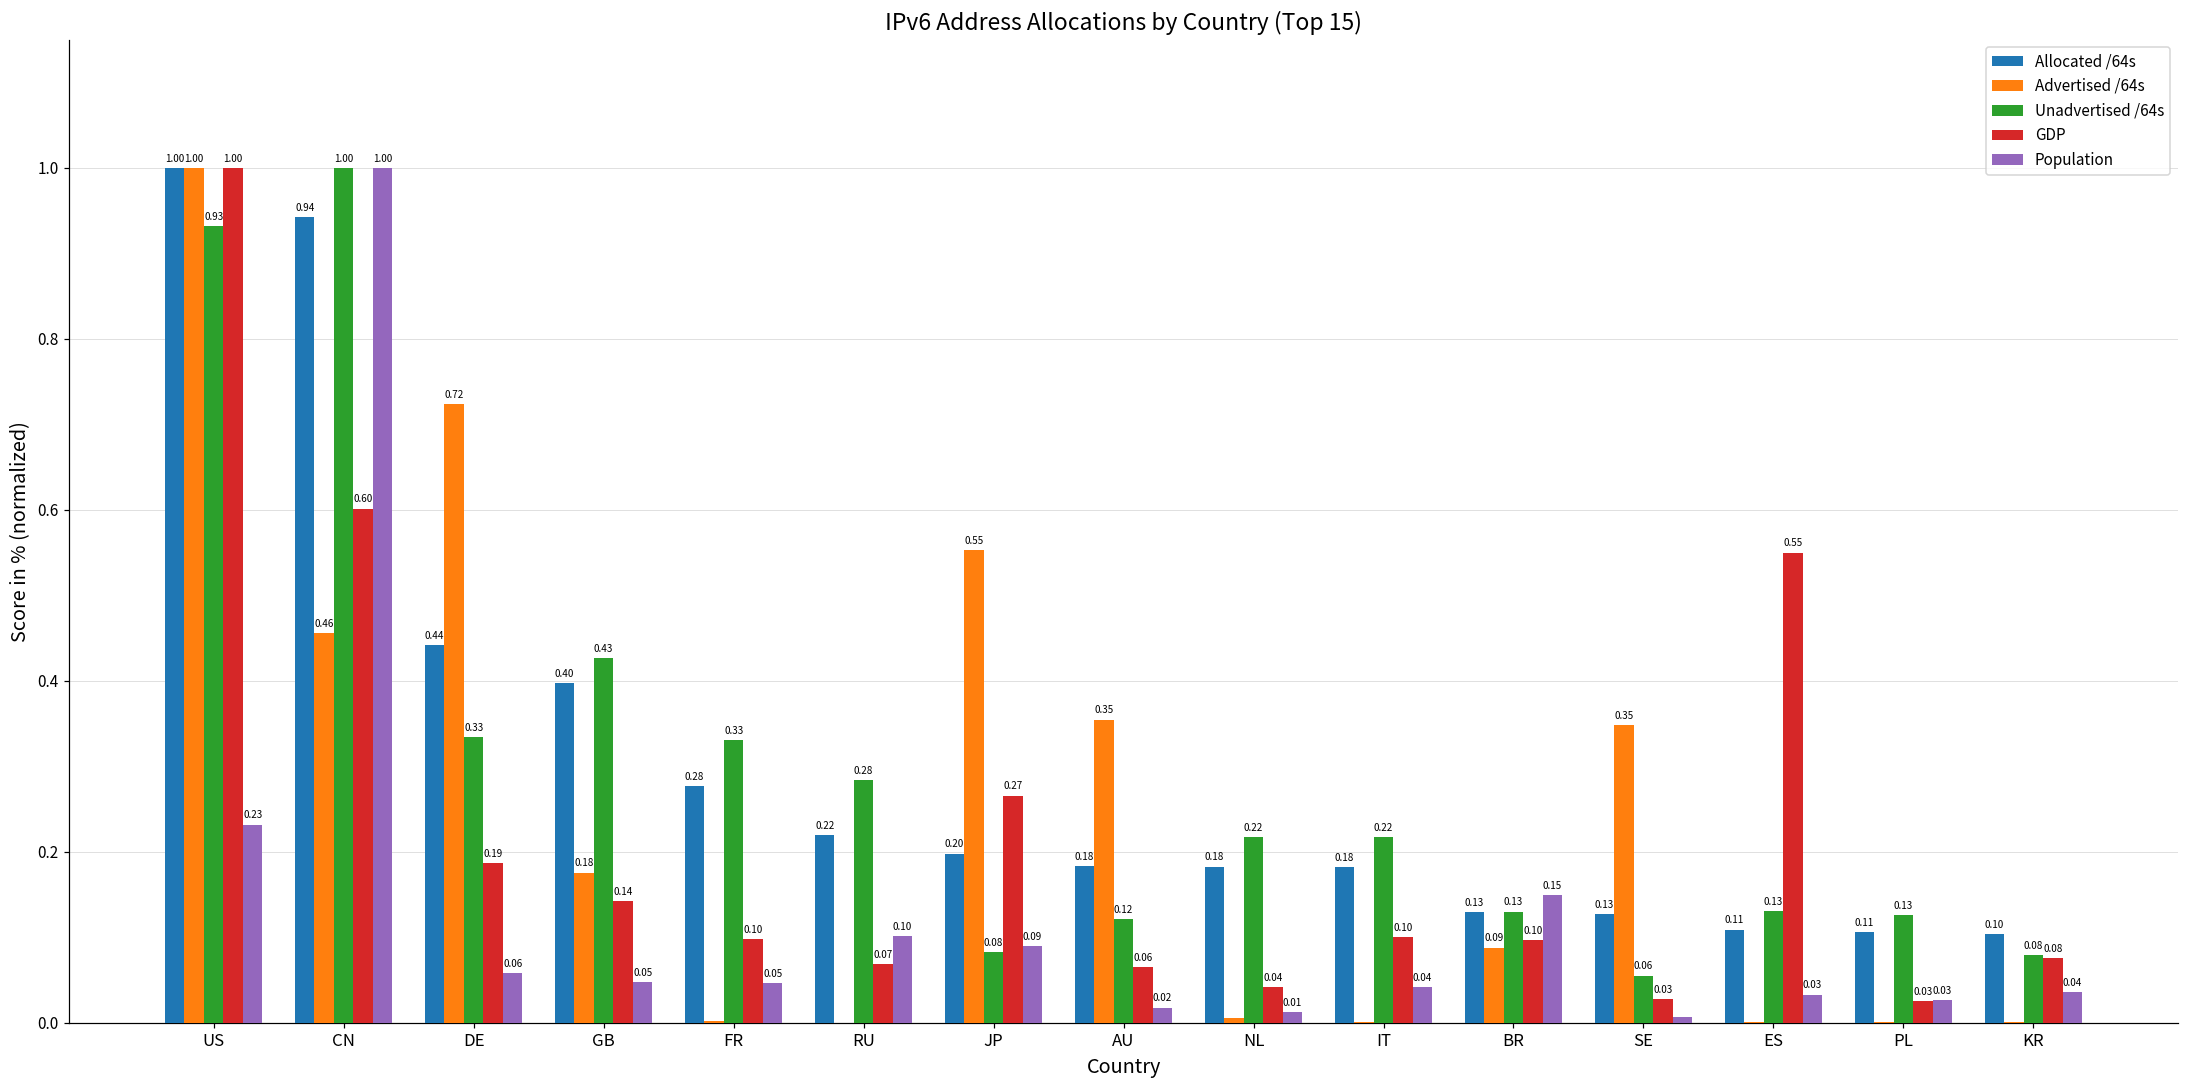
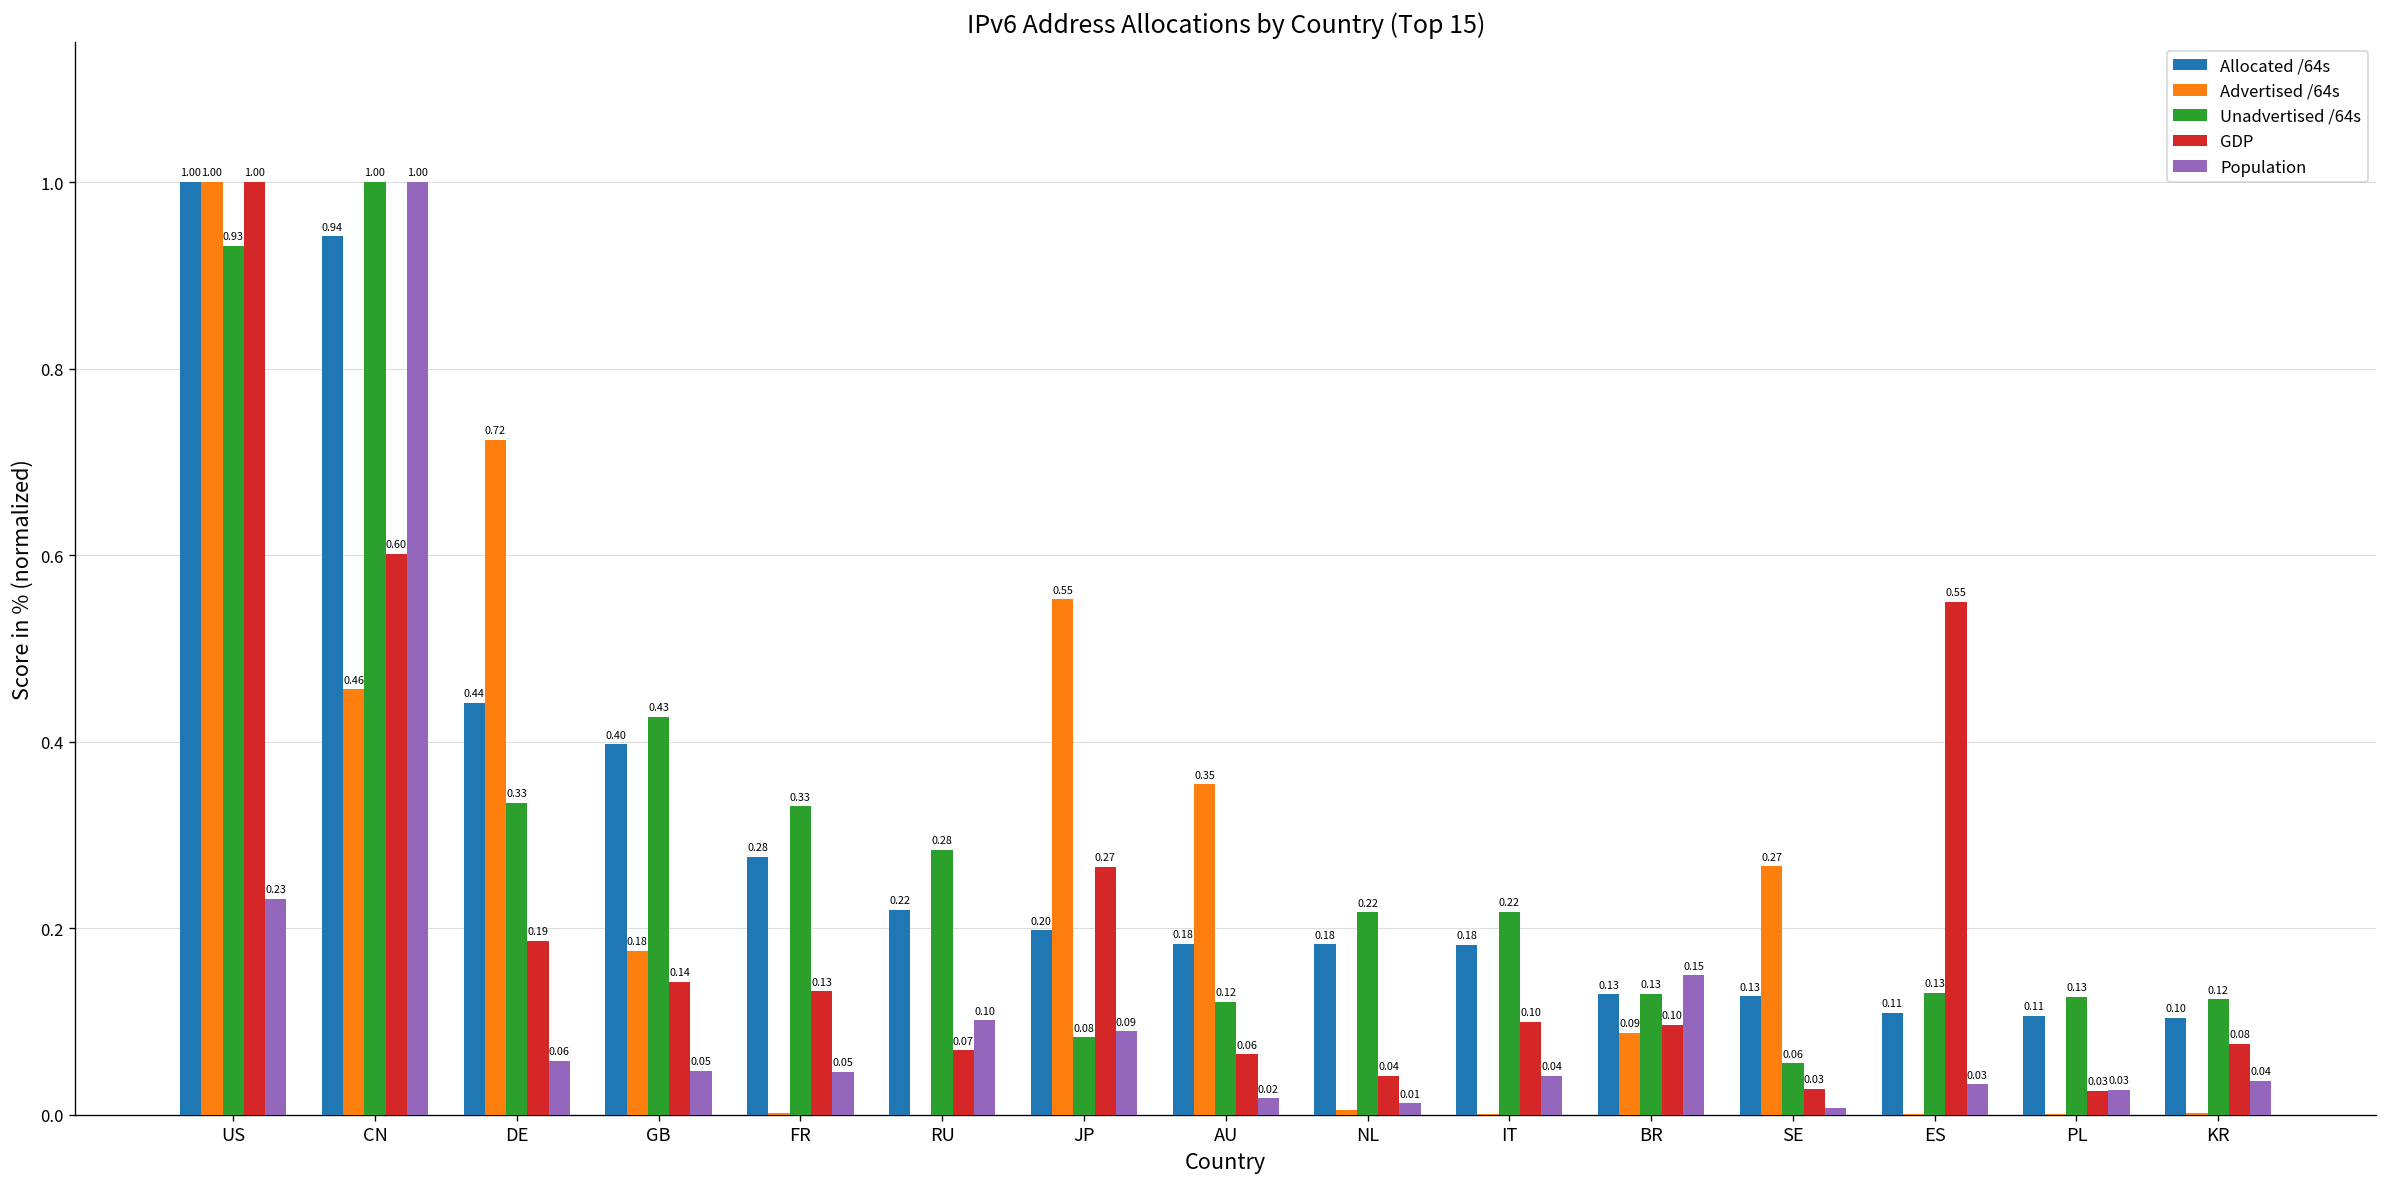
GDP, FR: 0.10 -> 0.13
Advertised /64s, SE: 0.35 -> 0.27
Unadvertised /64s, KR: 0.08 -> 0.12
